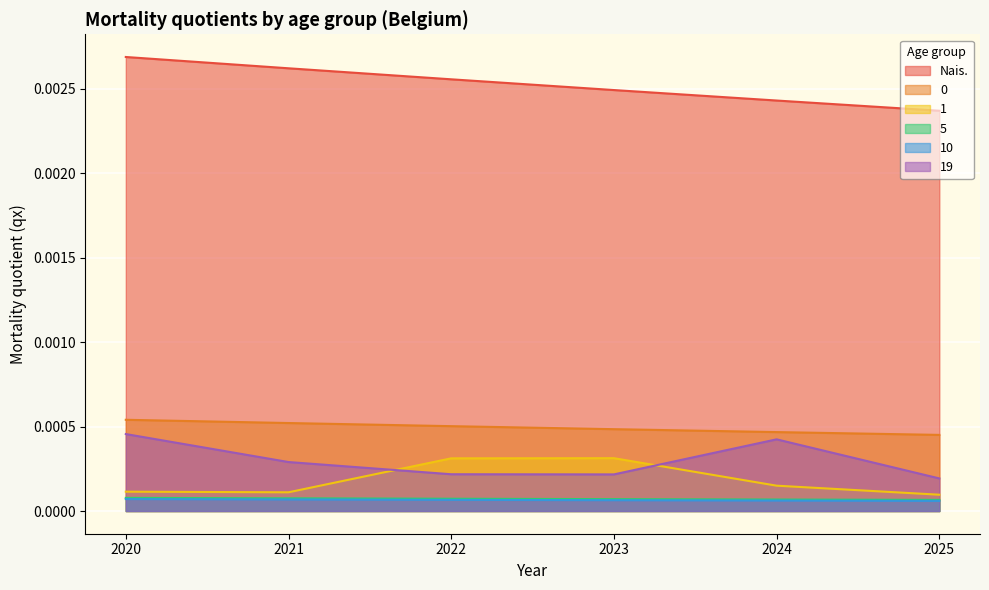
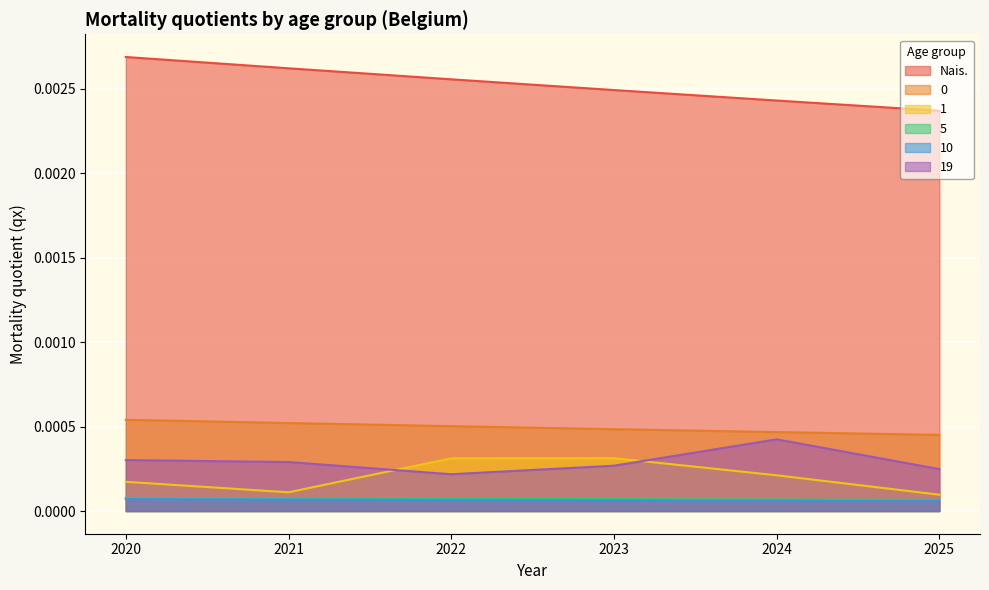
1, 2020: 0.00011 -> 0.00017
19, 2020: 0.00046 -> 0.00030
19, 2023: 0.00022 -> 0.00027
1, 2024: 0.00015 -> 0.00021
19, 2025: 0.00019 -> 0.00025
